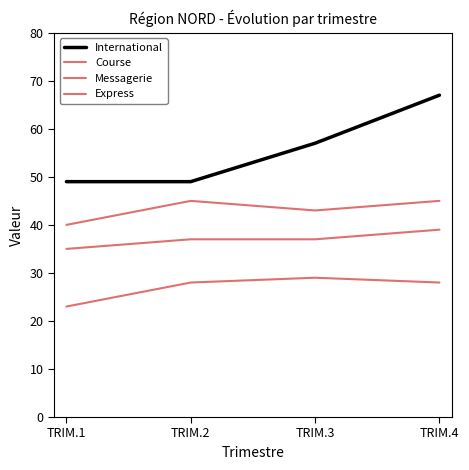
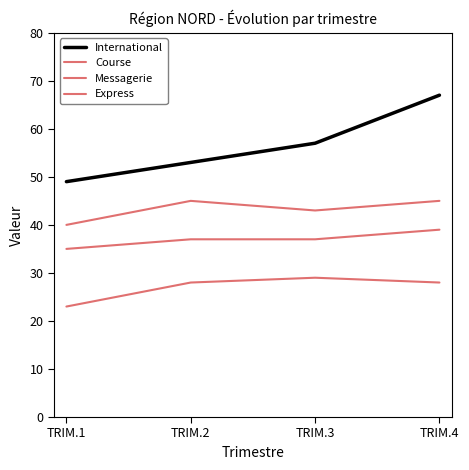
International, TRIM.2: 49 -> 53
